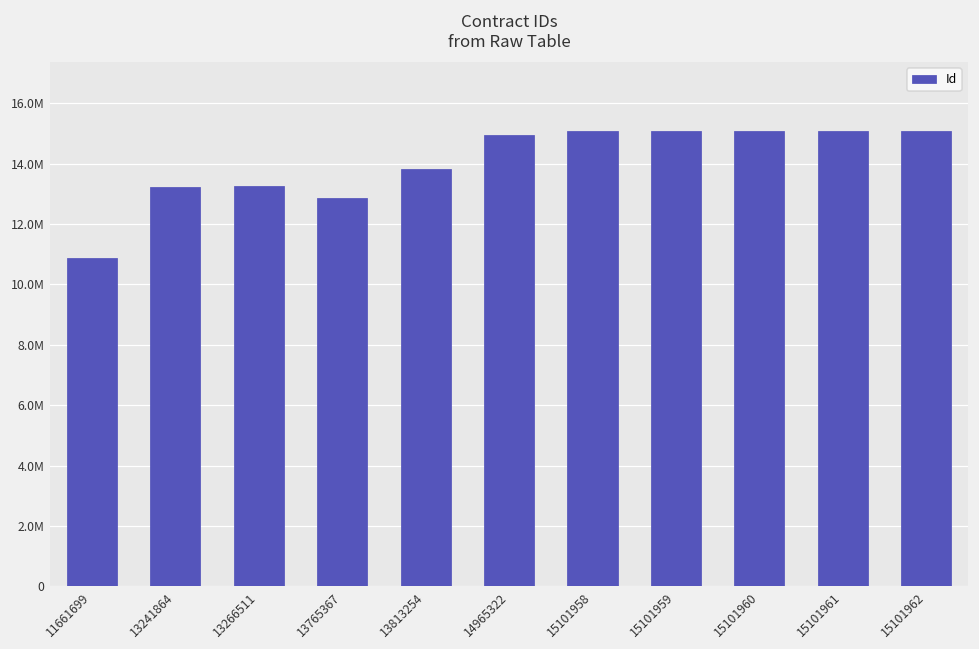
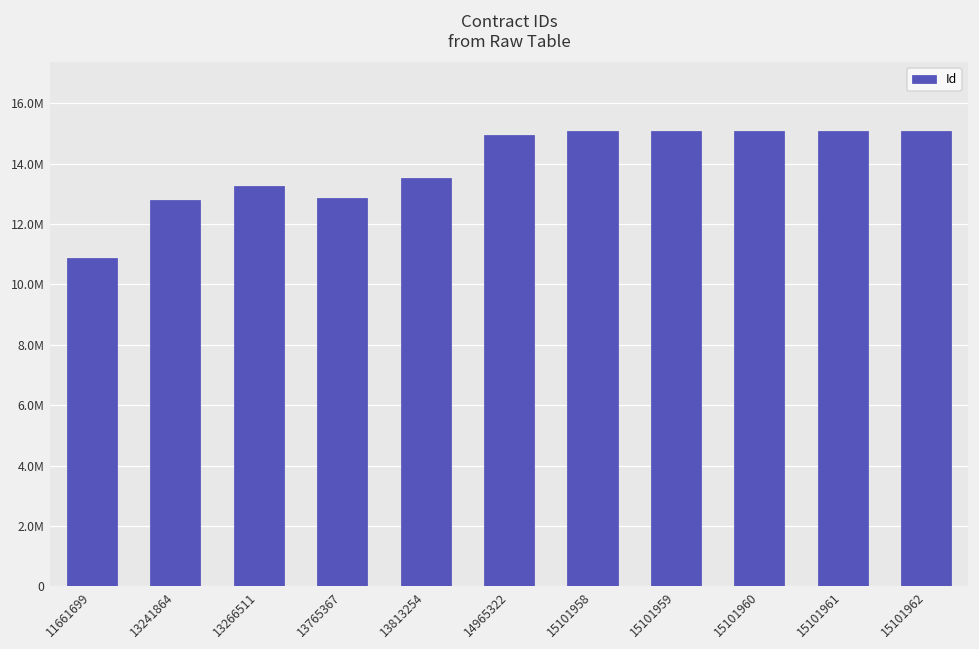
13241864: 13200000 -> 12800000
13813254: 13800000 -> 13500000
